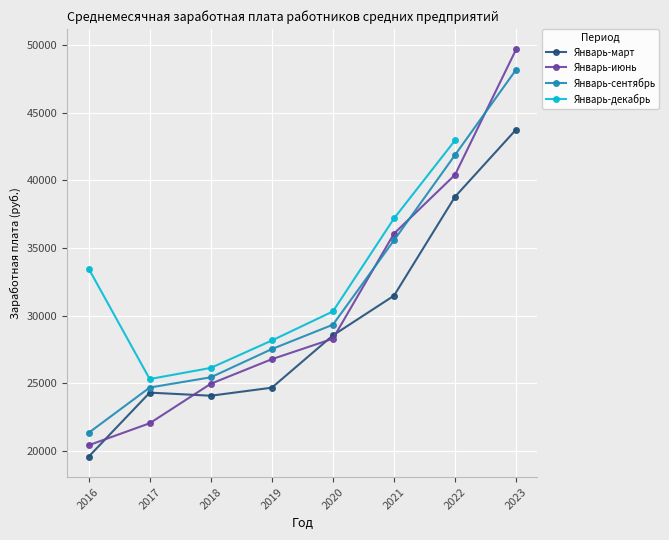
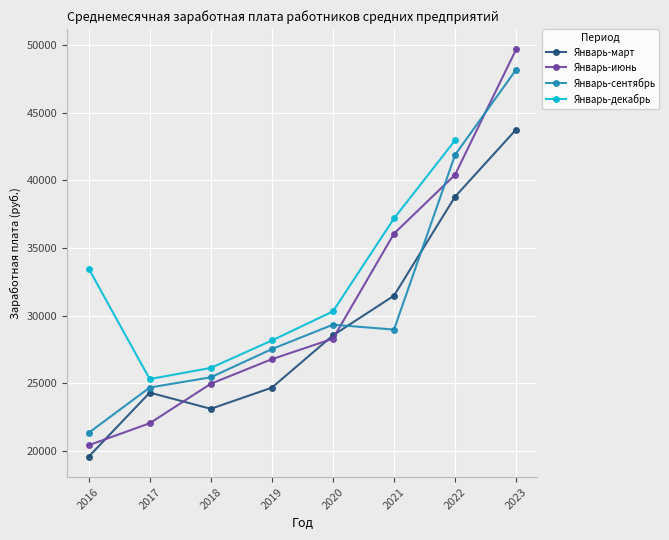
Январь-март, 2018: 24100 -> 23100
Январь-сентябрь, 2021: 35600 -> 29000
